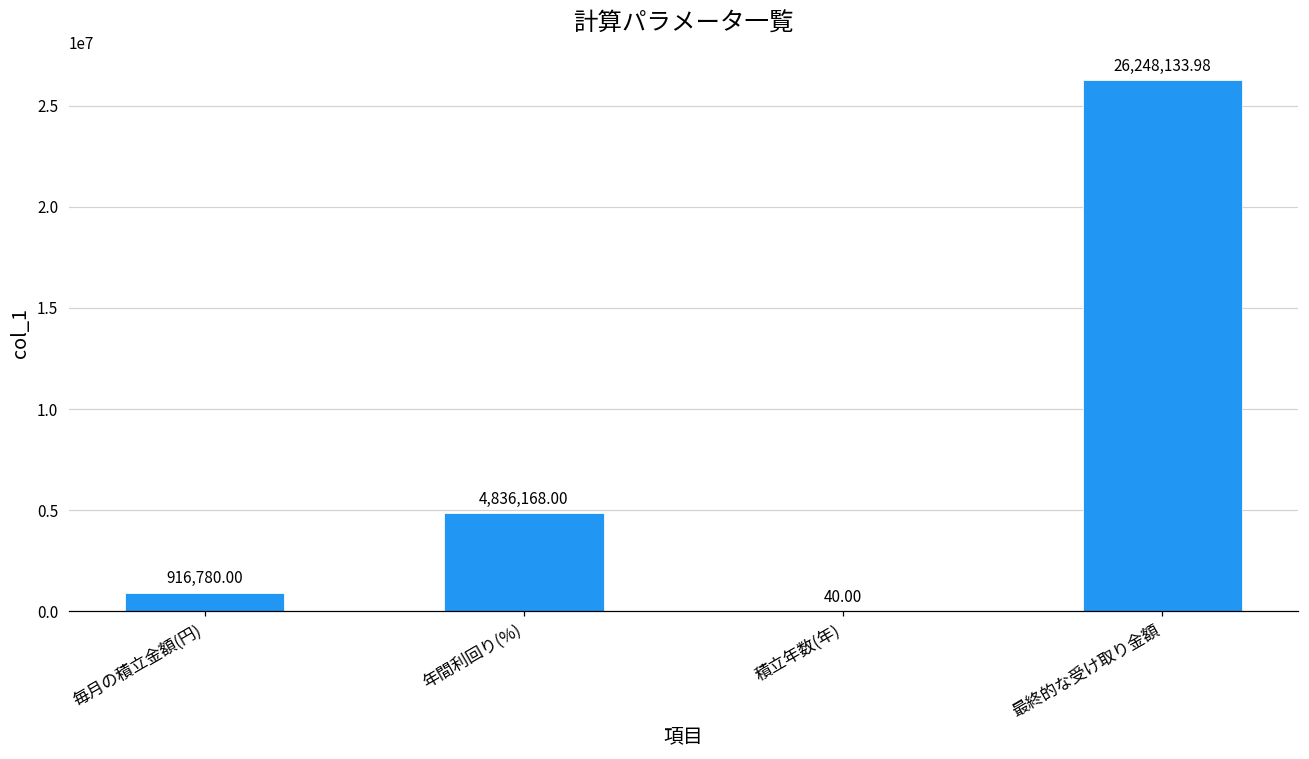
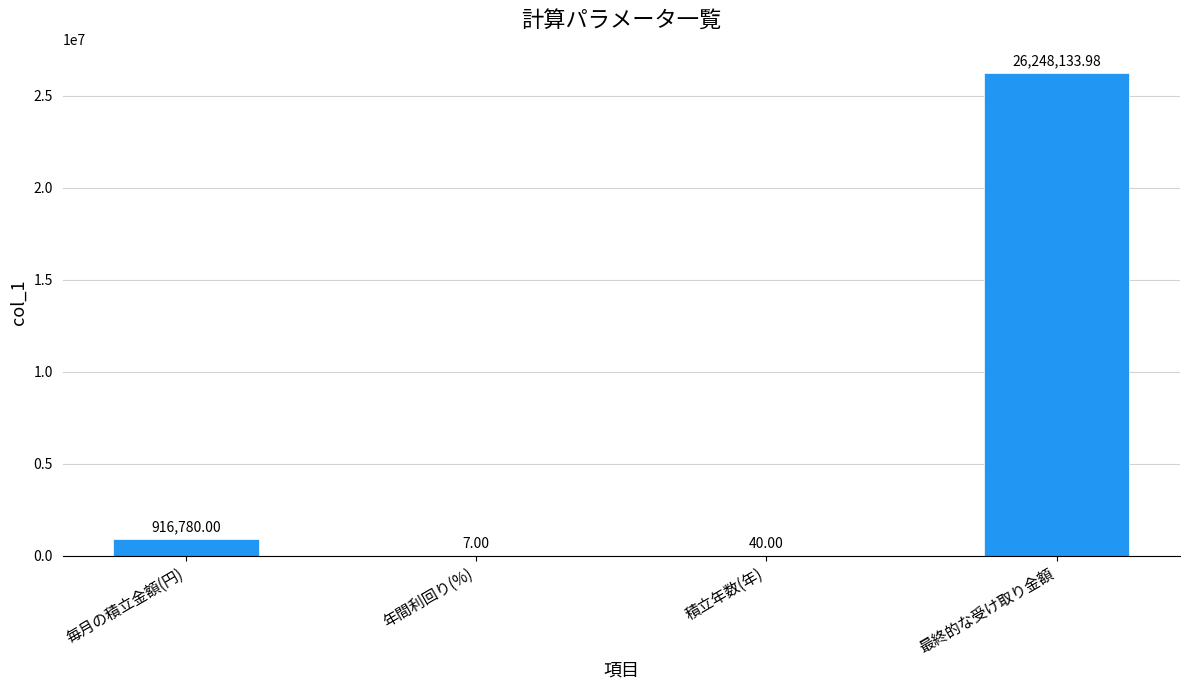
年間利回り(%): 4,836,168.00 -> 7.00
